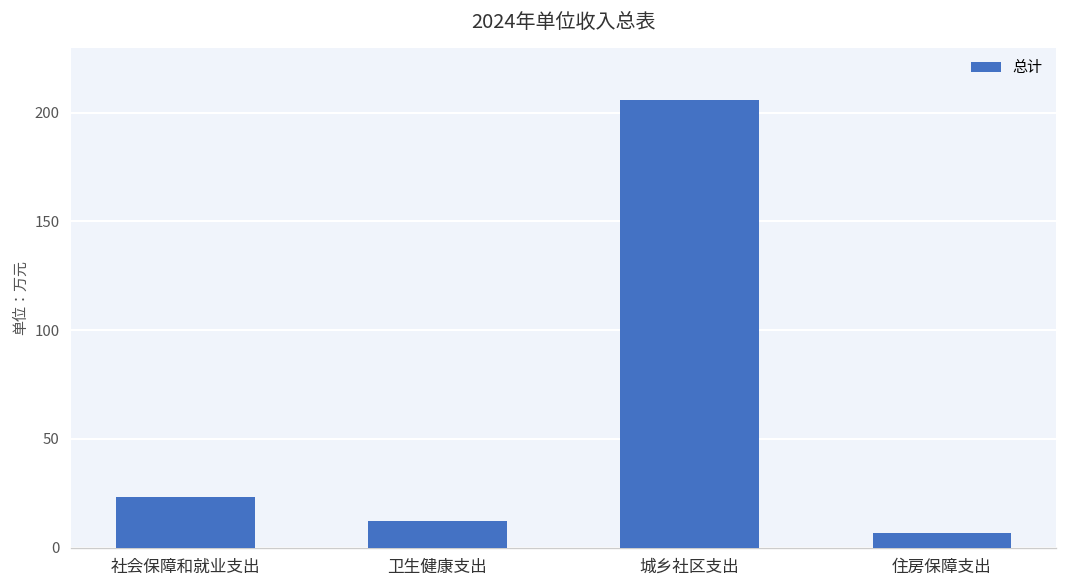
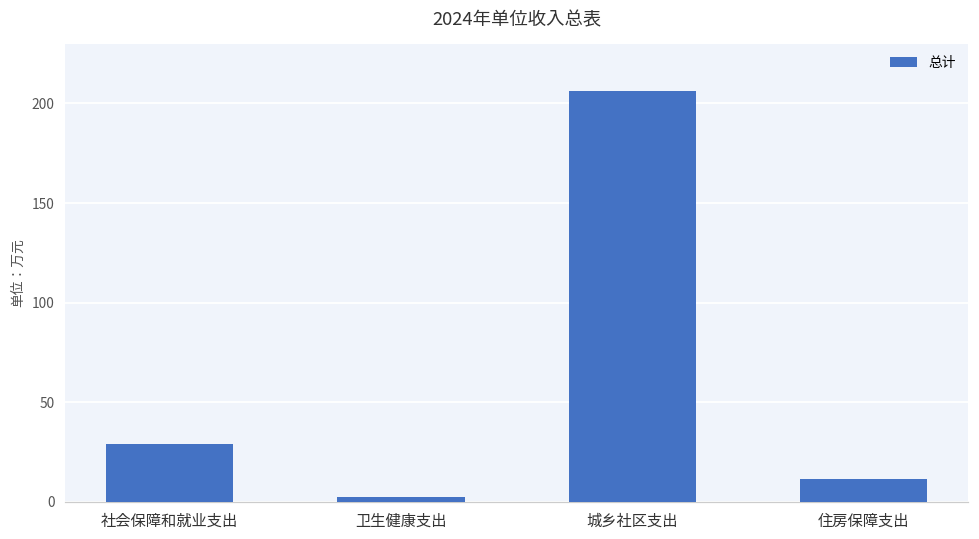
社会保障和就业支出: 23 -> 29
卫生健康支出: 12 -> 2
住房保障支出: 7 -> 12
